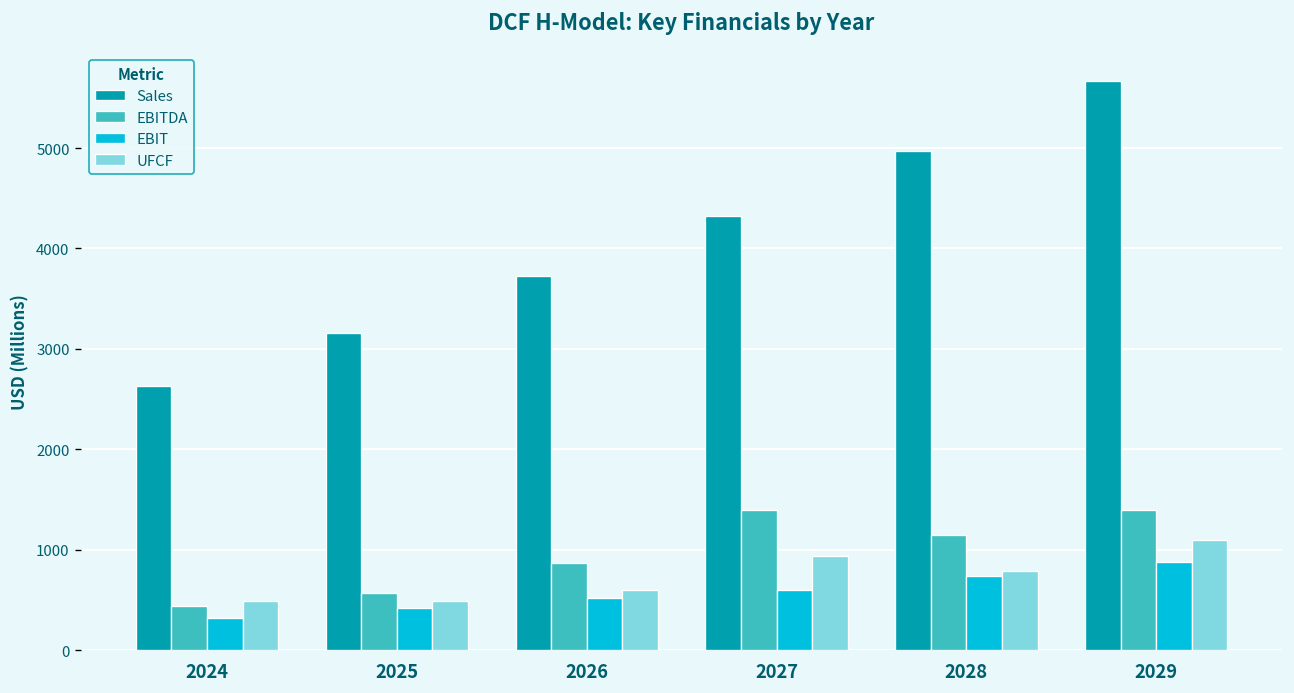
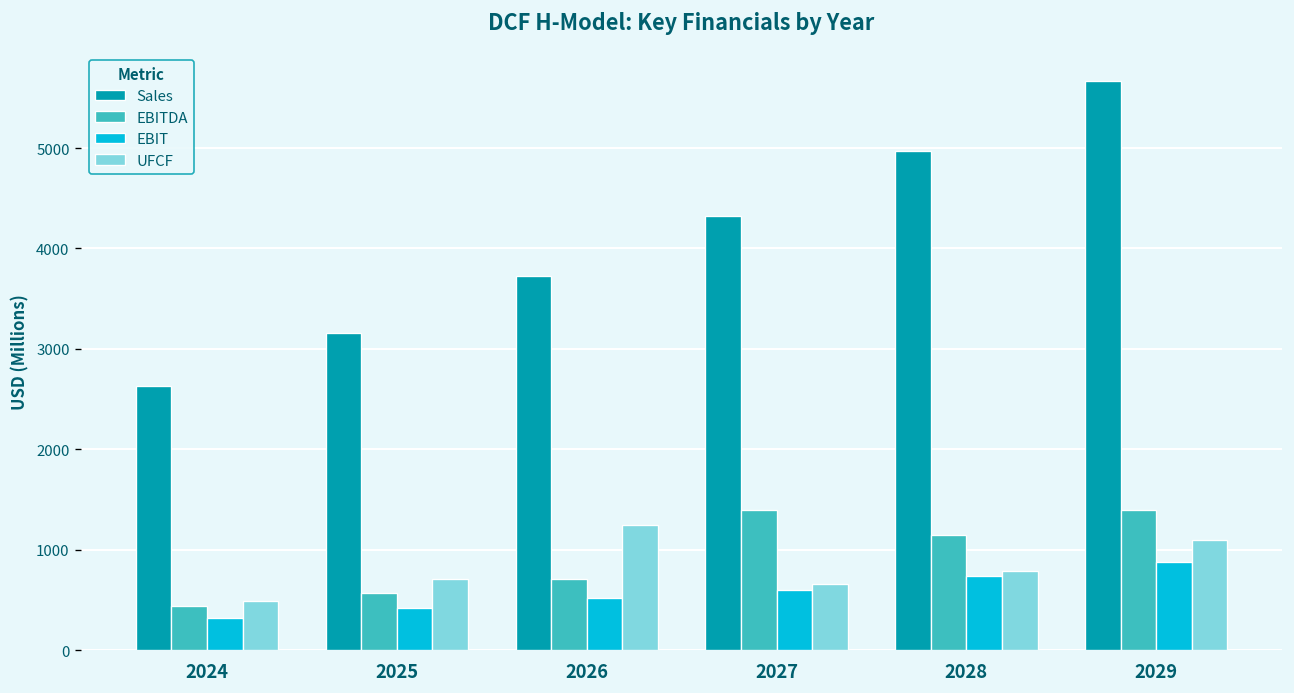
UFCF, 2025: 500 -> 700
EBITDA, 2026: 900 -> 700
UFCF, 2026: 600 -> 1200
UFCF, 2027: 900 -> 700
